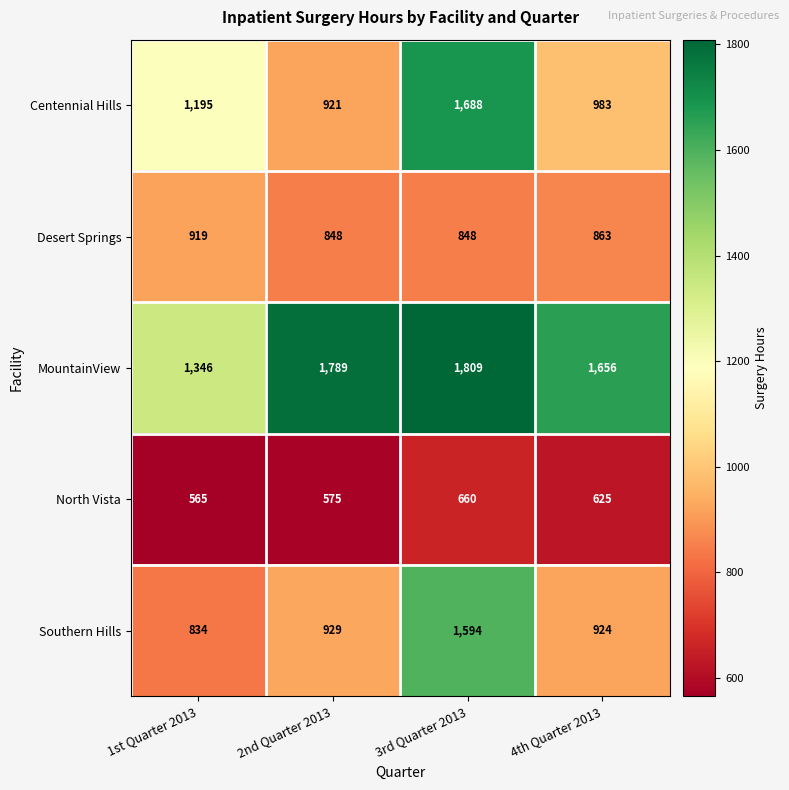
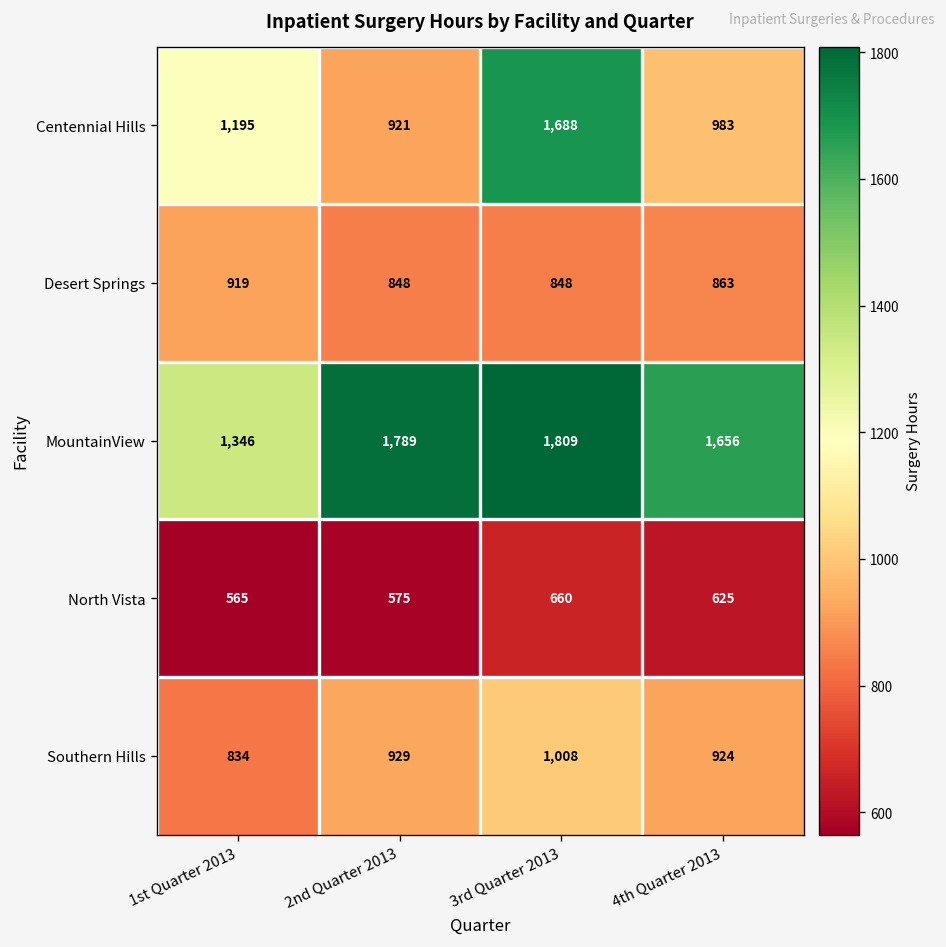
Southern Hills, 3rd Quarter 2013: 1,594 -> 1,008
